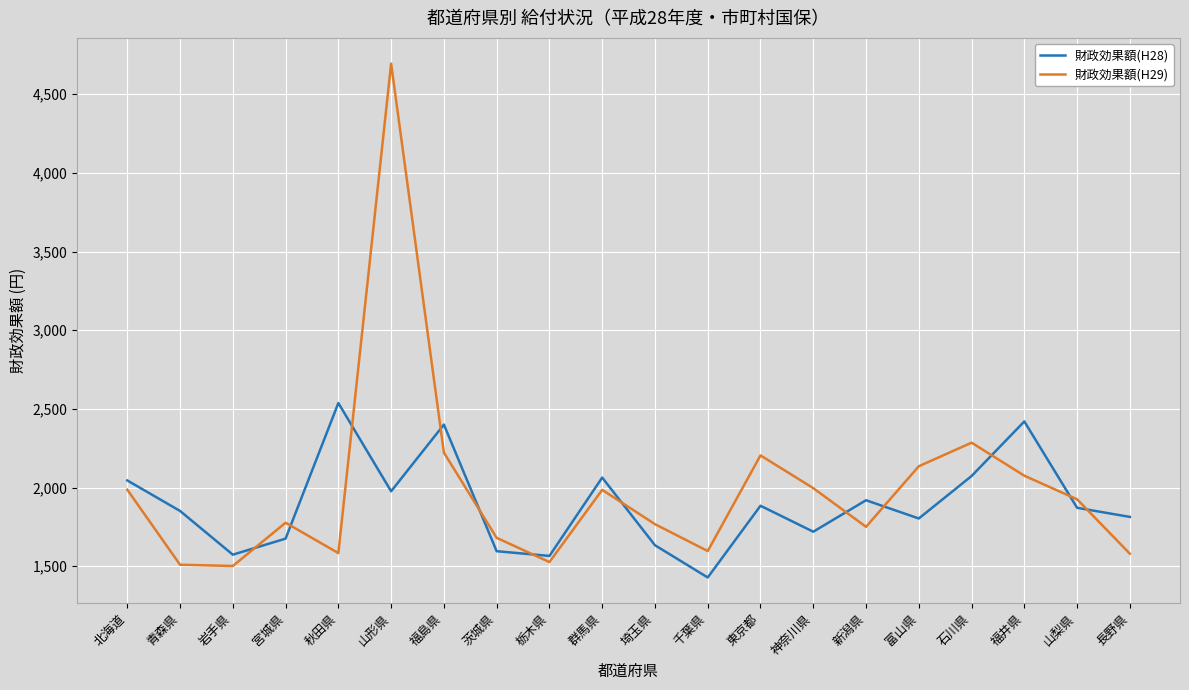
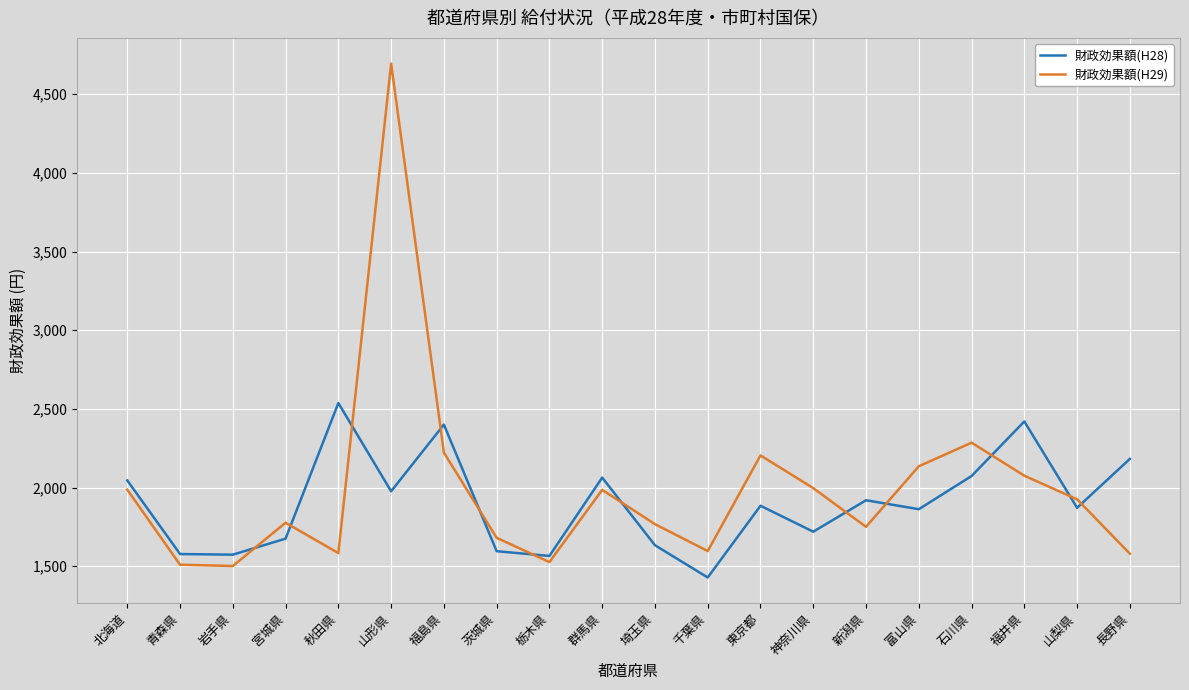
財政効果額(H28), 青森県: 1,850 -> 1,580
財政効果額(H28), 富山県: 1,800 -> 1,860
財政効果額(H28), 長野県: 1,810 -> 2,180
